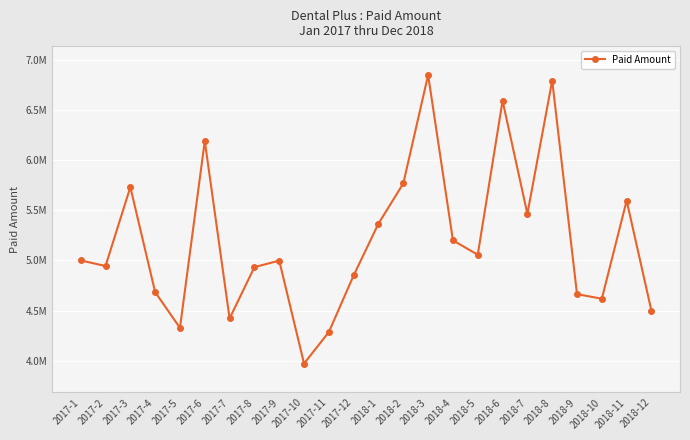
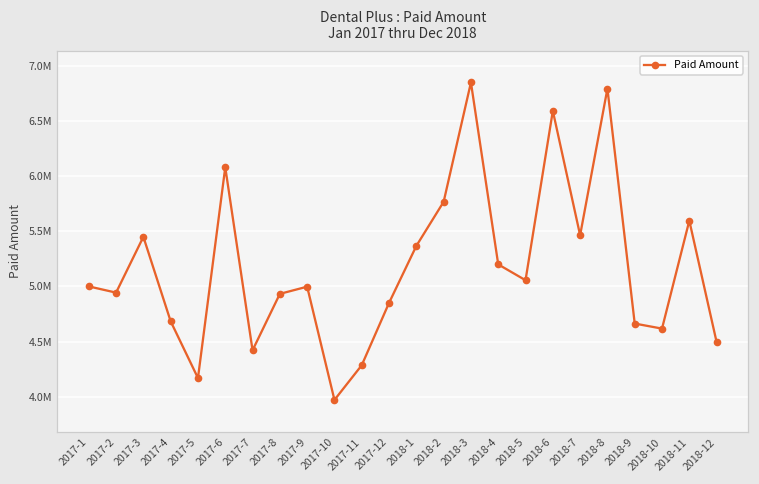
2017-3: 5730000 -> 5450000
2017-5: 4330000 -> 4170000
2017-6: 6190000 -> 6080000
